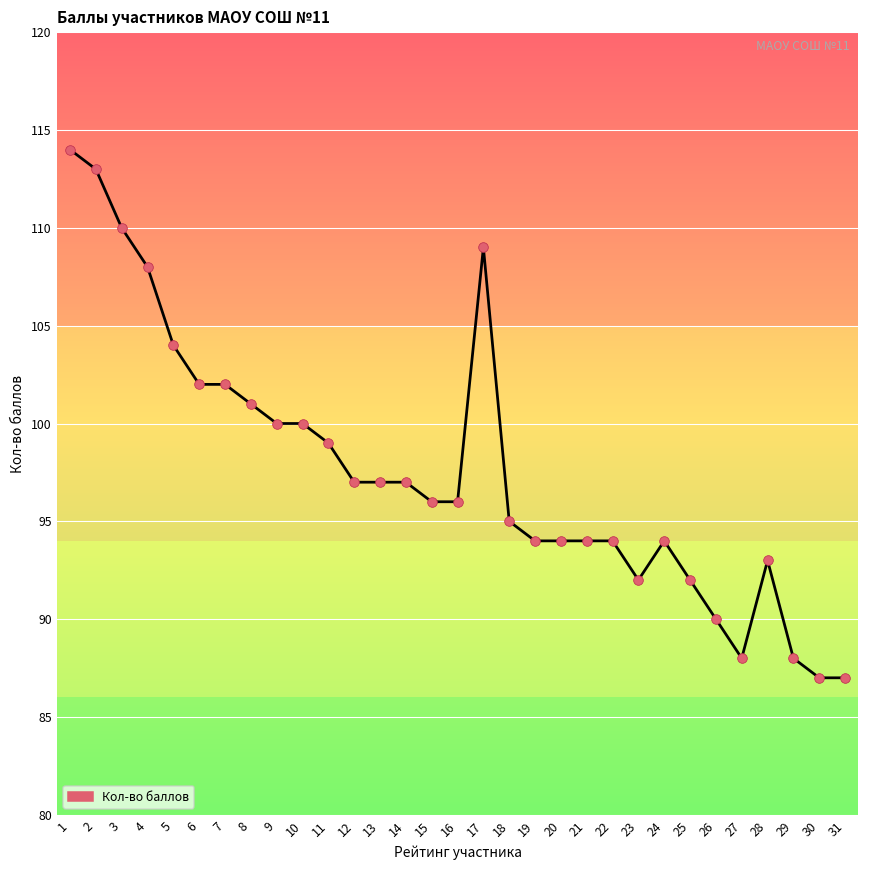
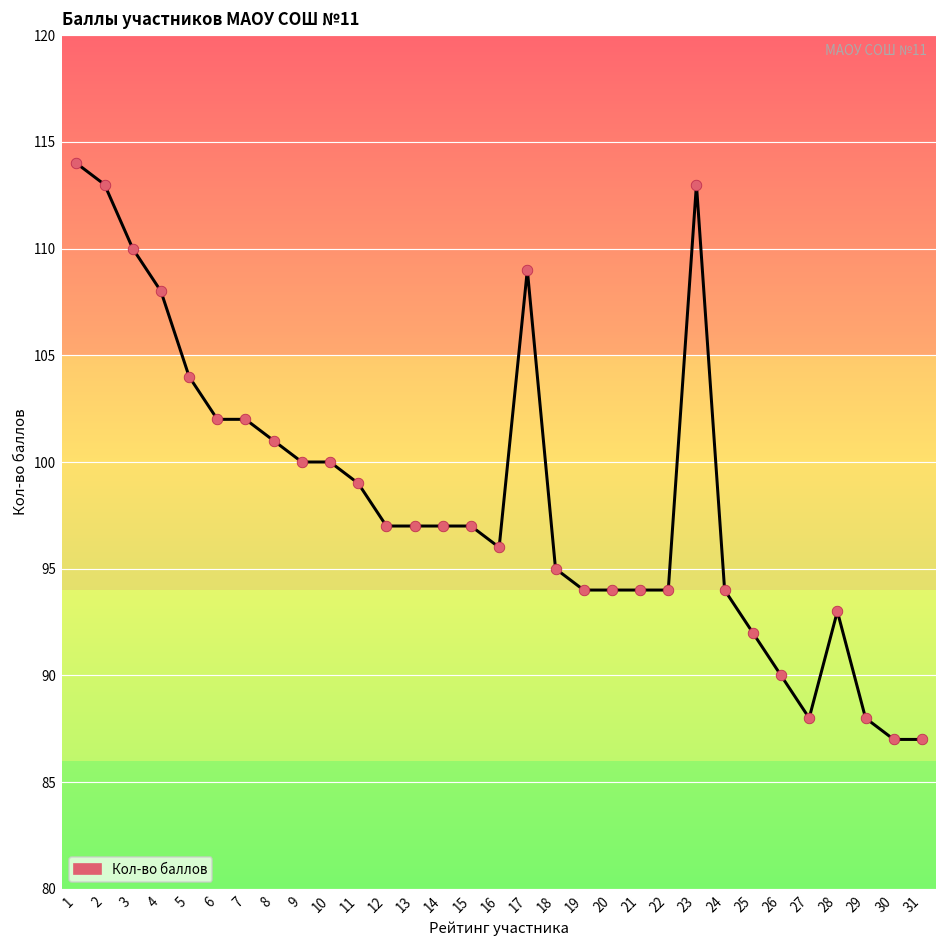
15: 96 -> 97
23: 92 -> 113
